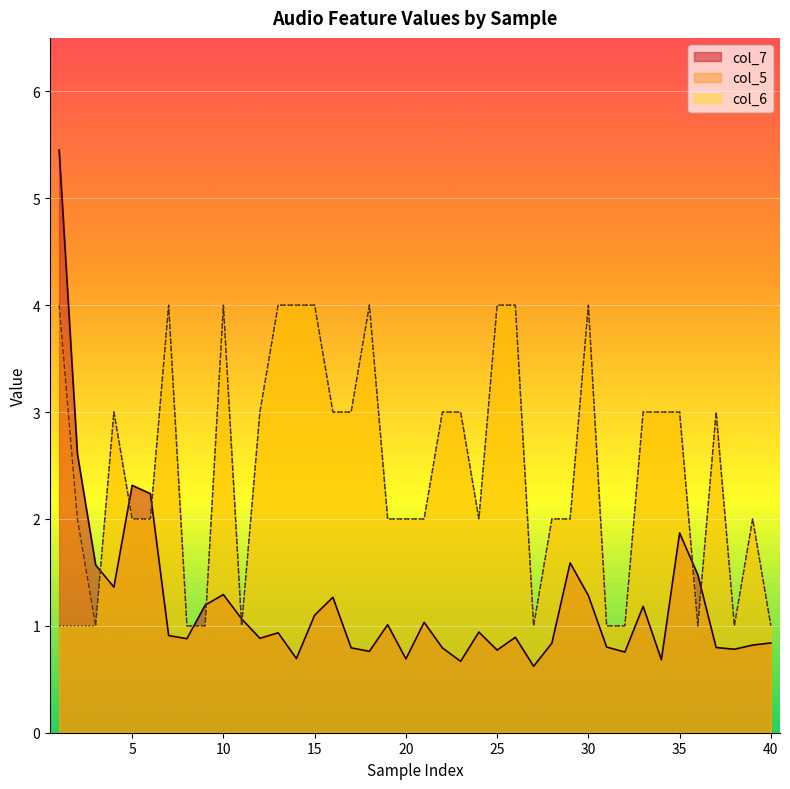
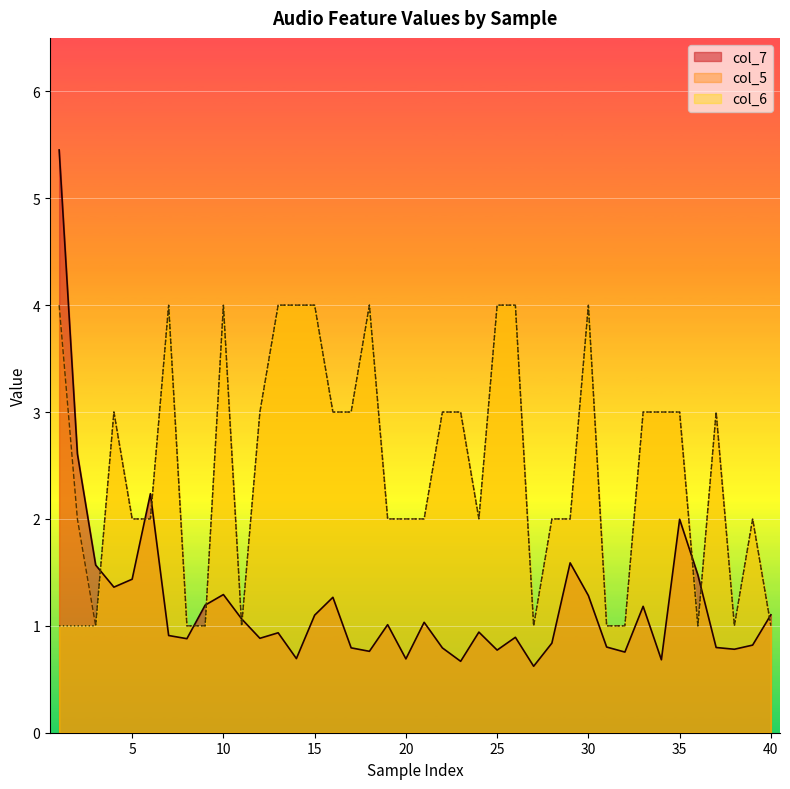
col_7, 5: 2.31 -> 1.44
col_7, 35: 1.87 -> 2.00
col_7, 40: 0.84 -> 1.10
